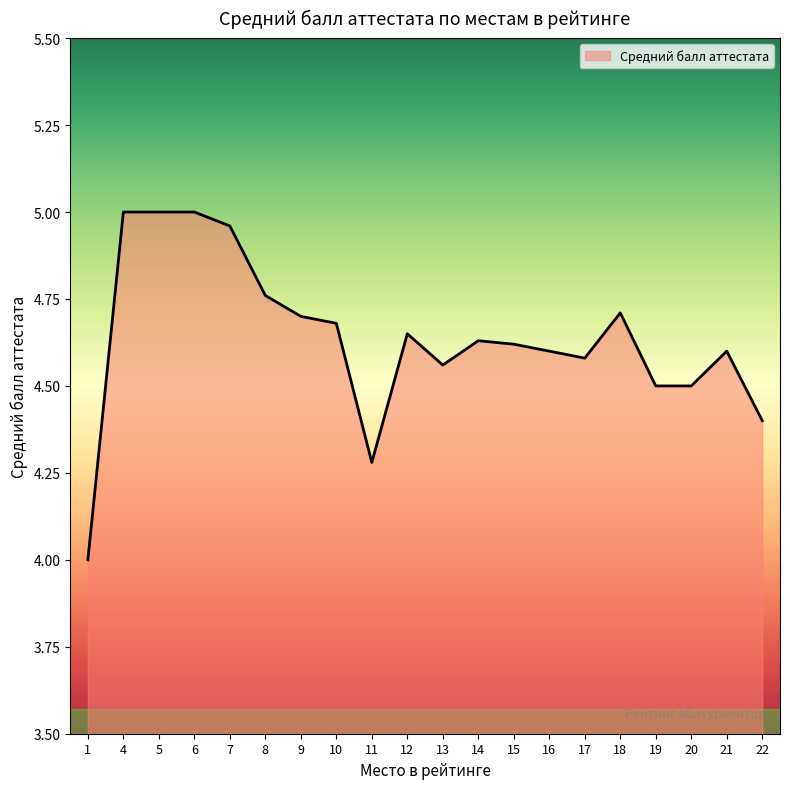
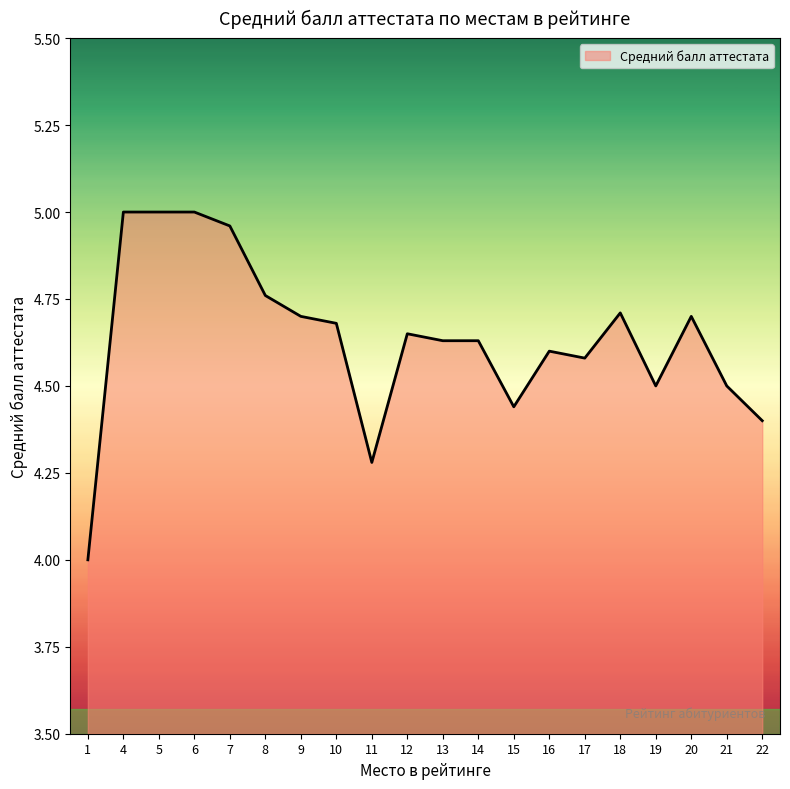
13: 4.56 -> 4.63
15: 4.62 -> 4.44
20: 4.5 -> 4.7
21: 4.6 -> 4.5
